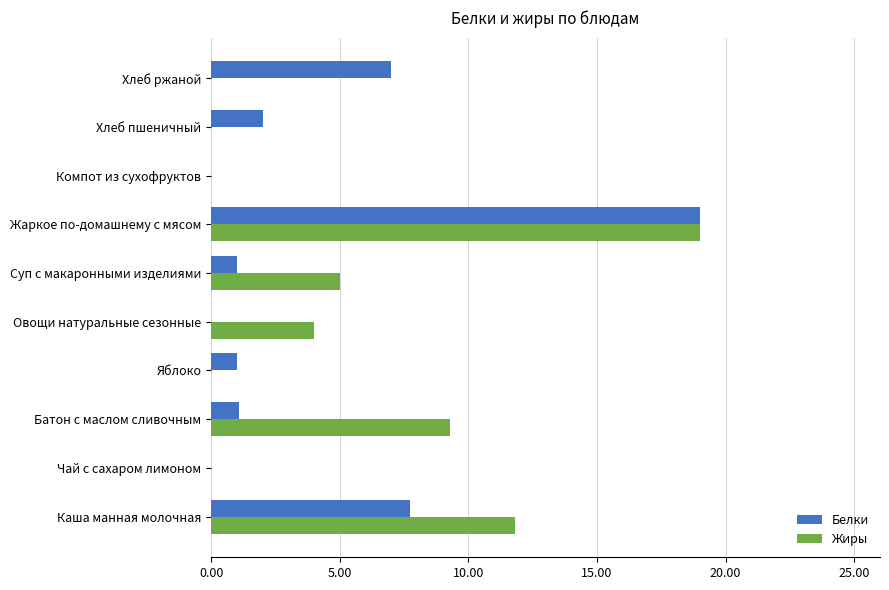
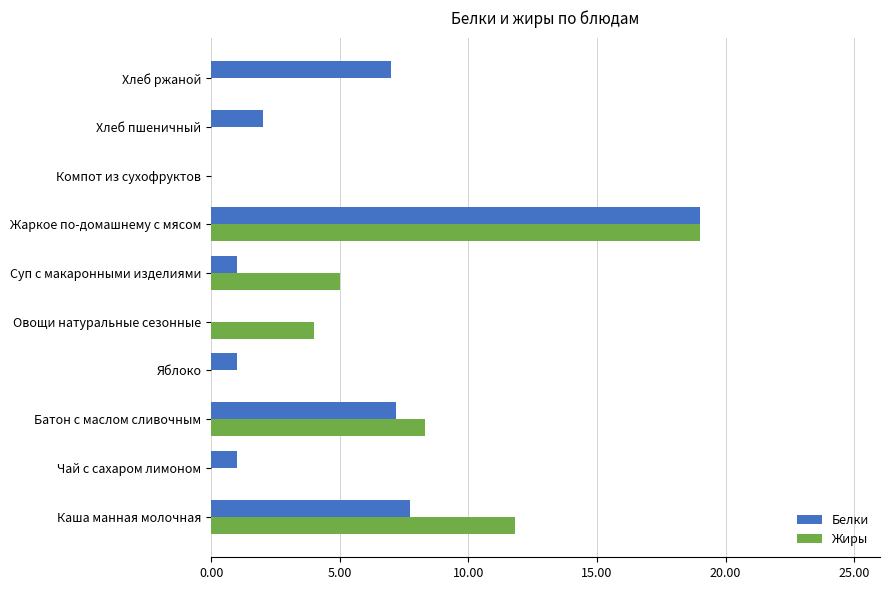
Белки, Батон с маслом сливочным: 1.1 -> 7.2
Жиры, Батон с маслом сливочным: 9.3 -> 8.3
Белки, Чай с сахаром лимоном: 0 -> 1
